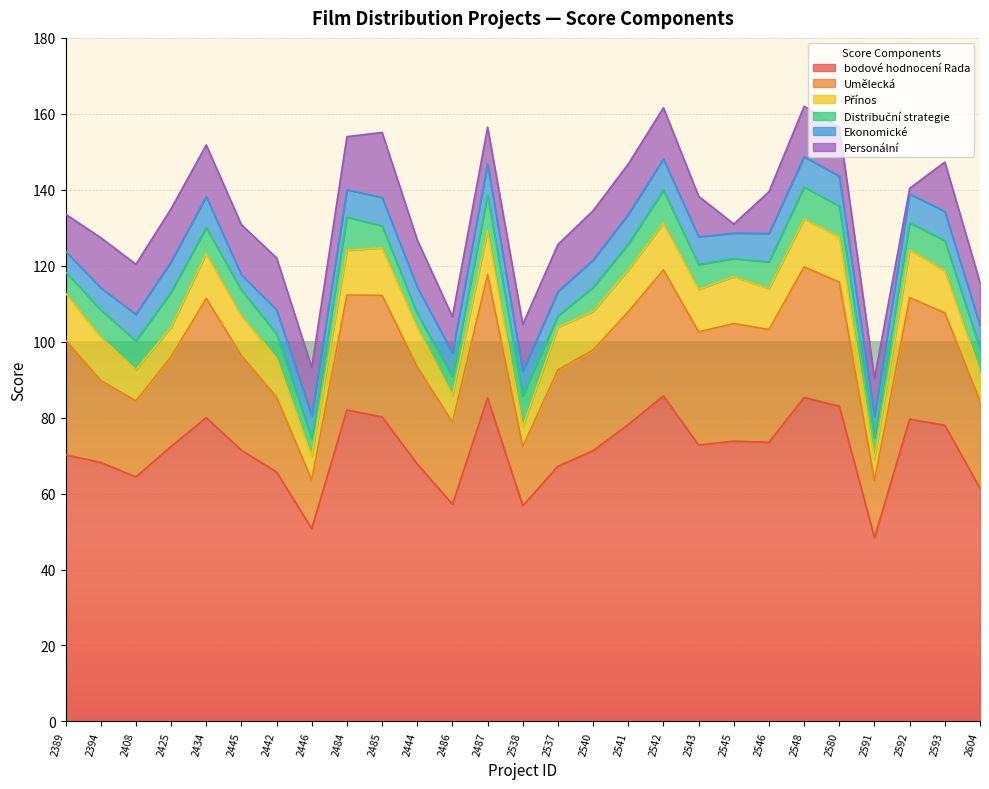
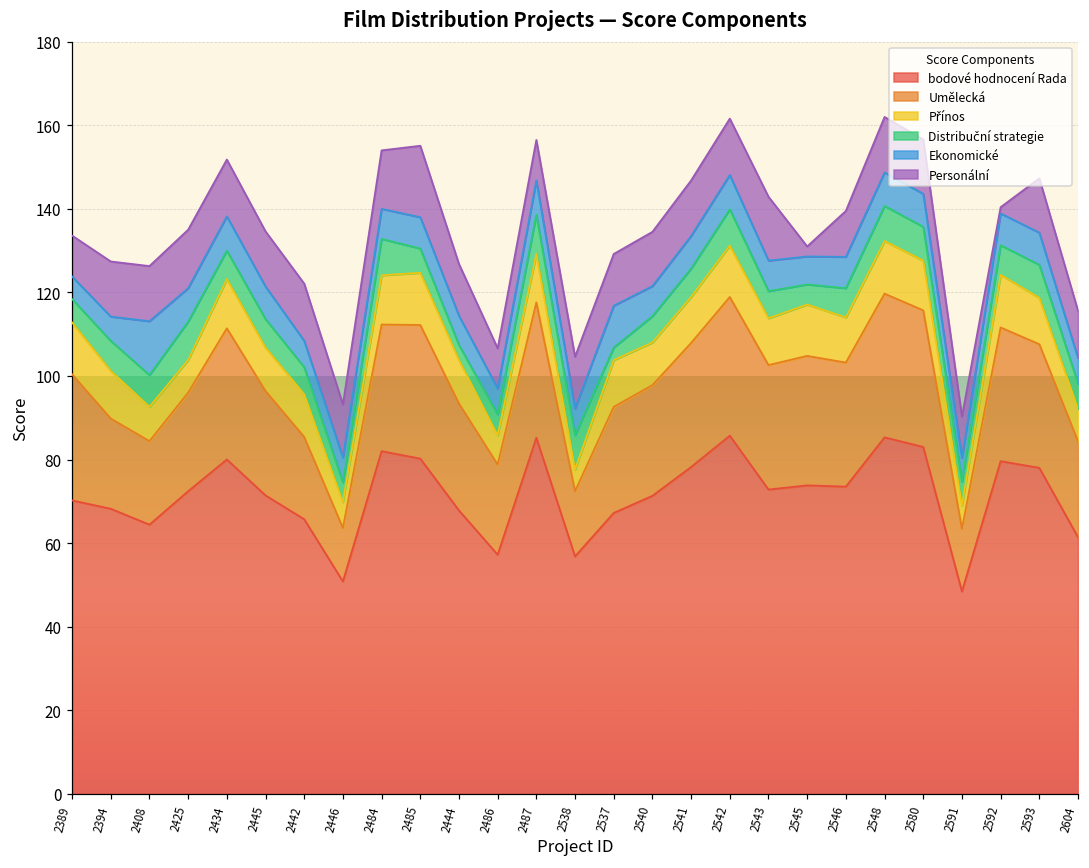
Ekonomické, 2408: 7 -> 13
Ekonomické, 2445: 4 -> 8
Ekonomické, 2537: 6 -> 10
Personální, 2543: 11 -> 15
